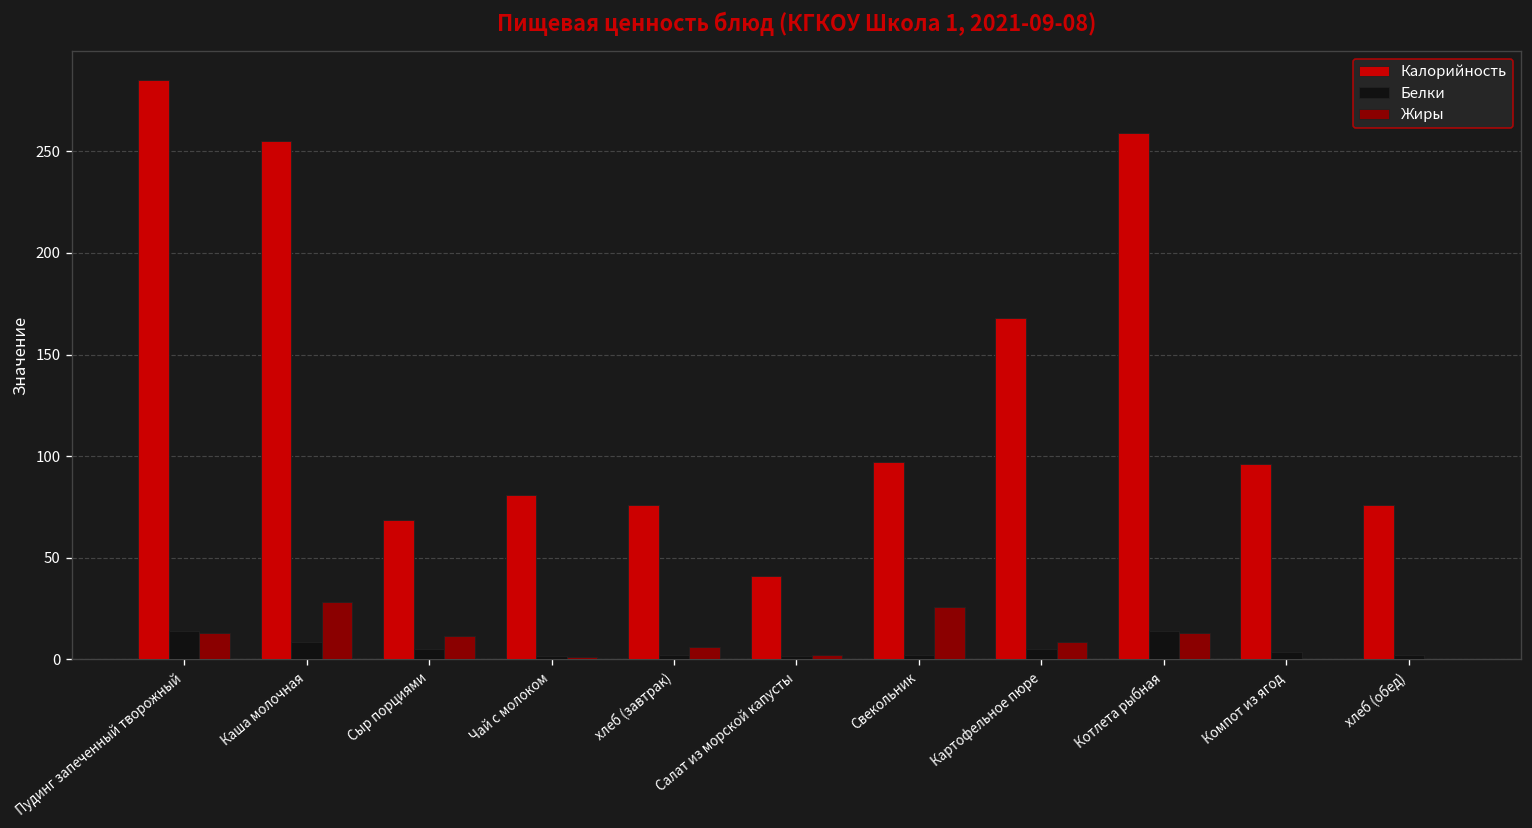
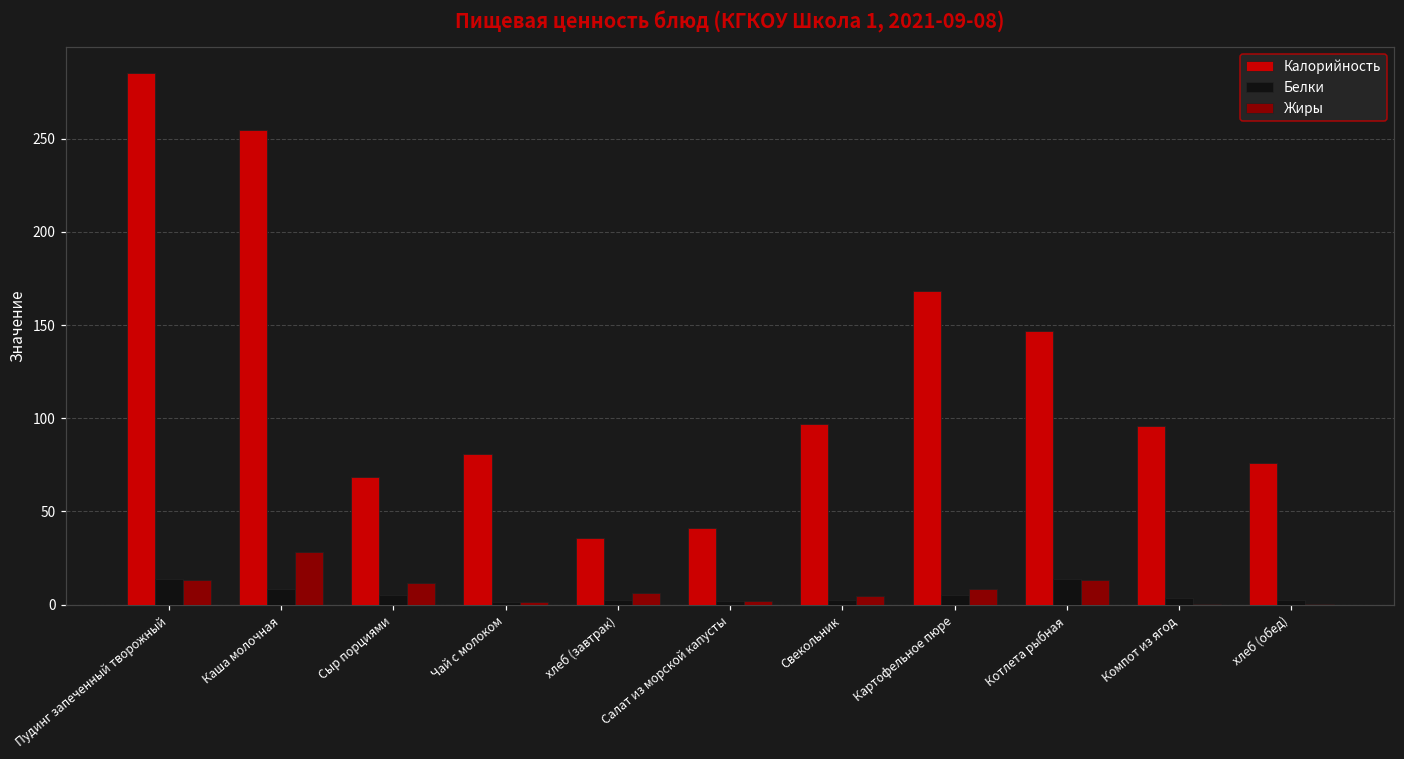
Калорийность, хлеб (завтрак): 76 -> 36
Жиры, Свекольник: 26 -> 4
Калорийность, Котлета рыбная: 259 -> 147
